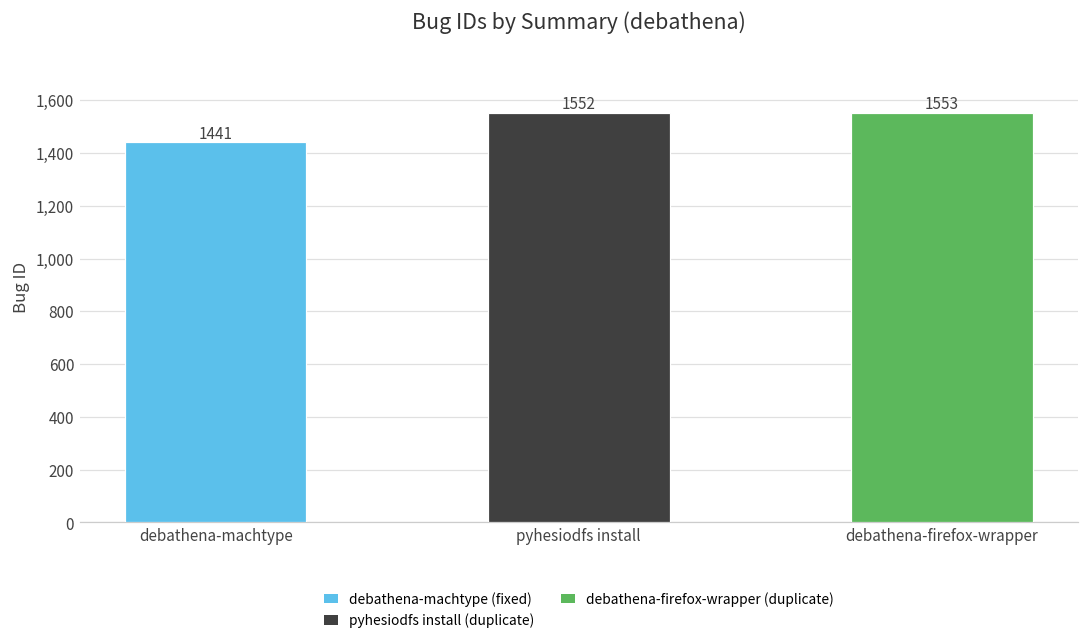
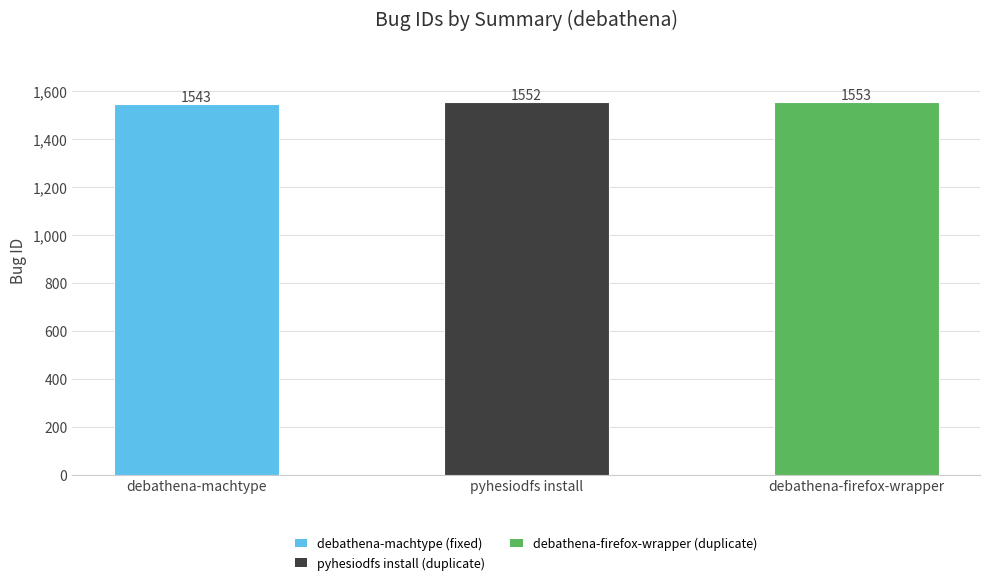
debathena-machtype: 1441 -> 1543
